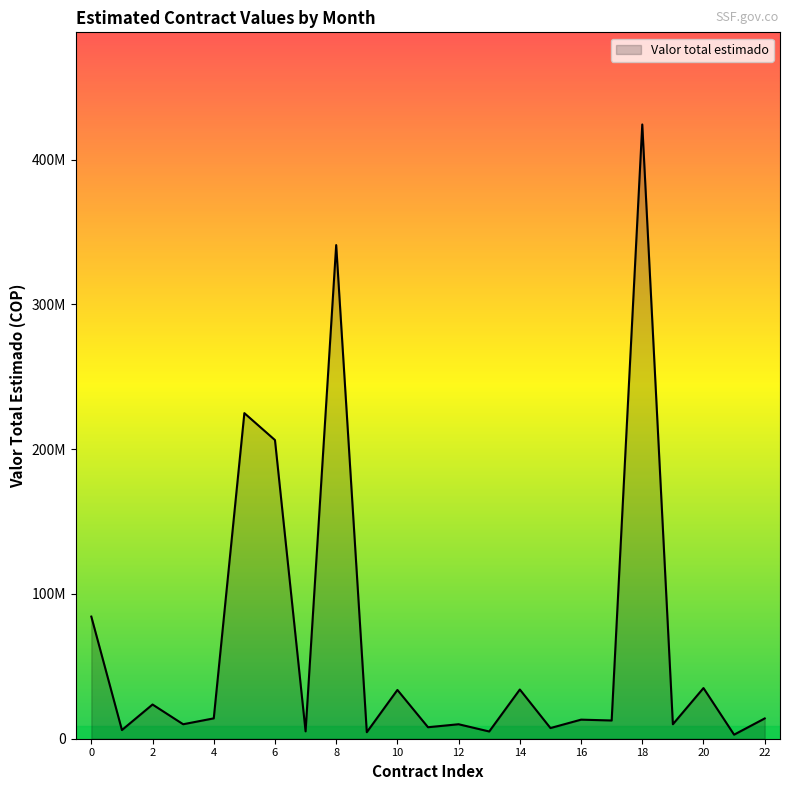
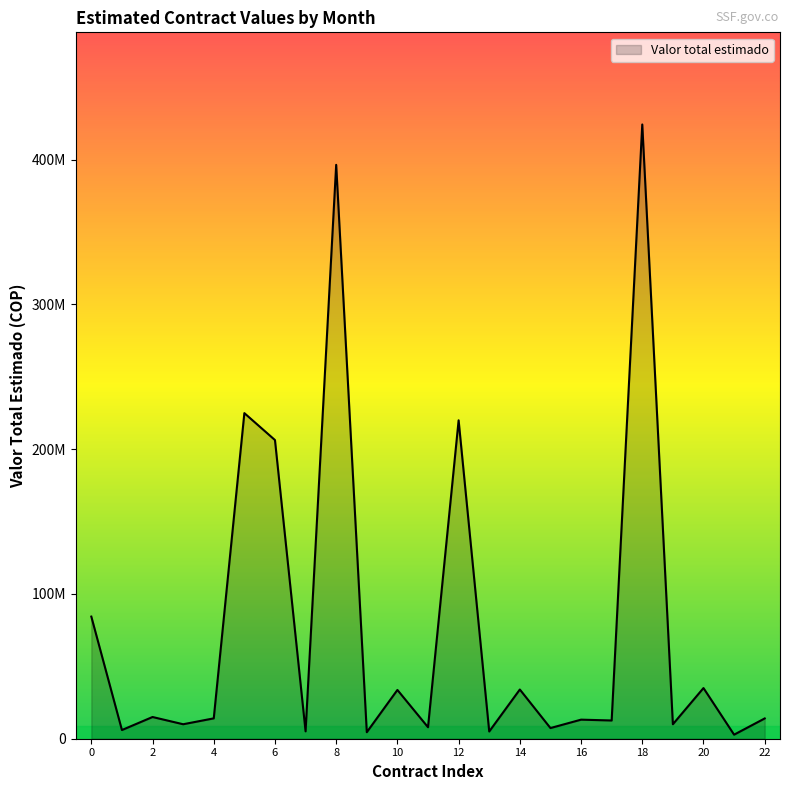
2: 24000000 -> 15000000
8: 341000000 -> 396000000
12: 10000000 -> 220000000
